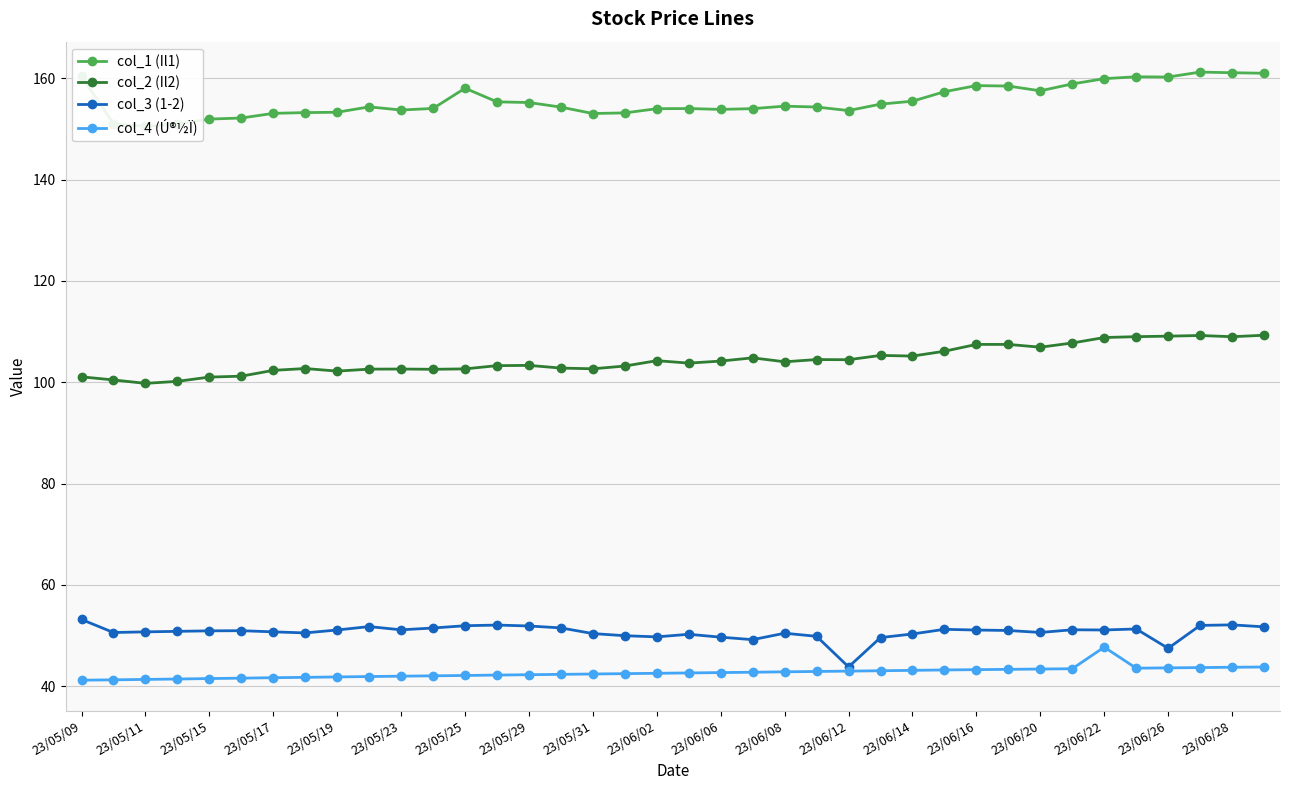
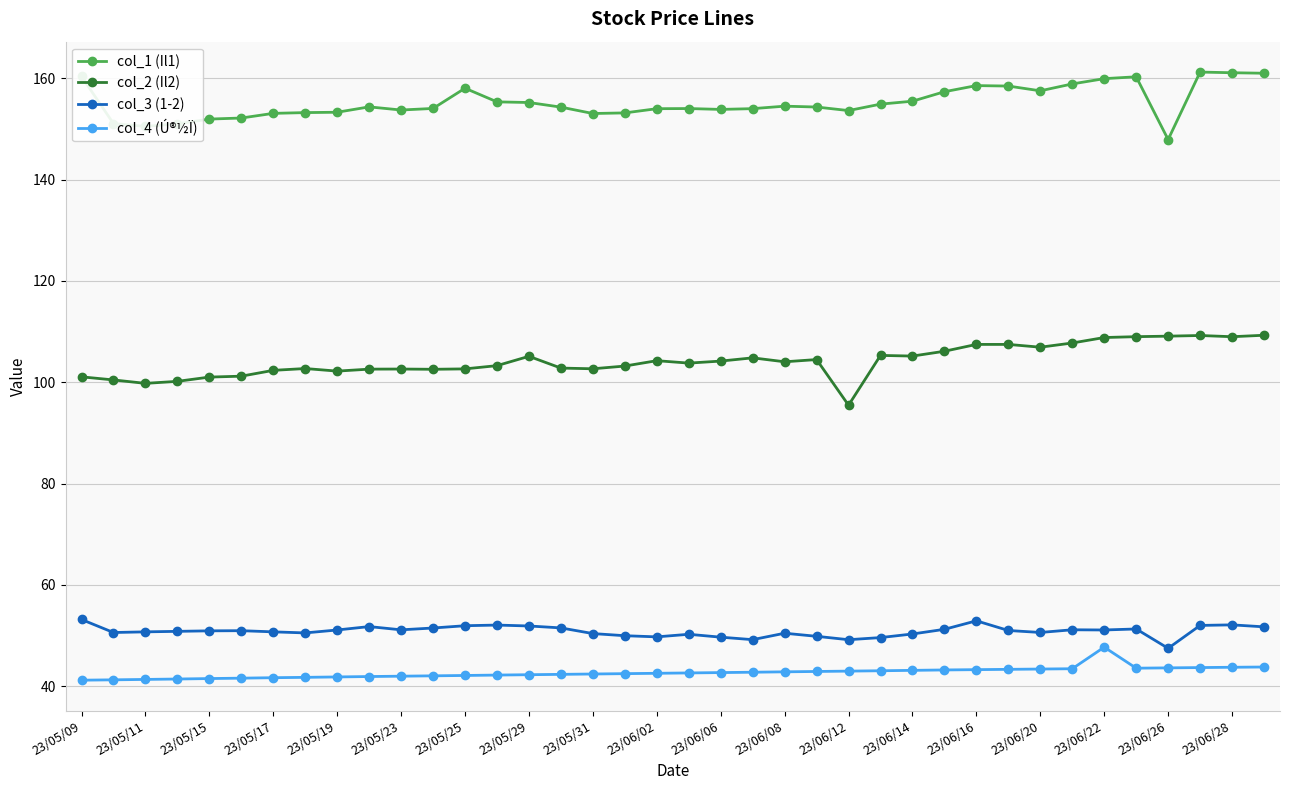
col_2 (Il2), 23/05/29: 103 -> 105
col_2 (Il2), 23/06/12: 104 -> 95
col_3 (1-2), 23/06/12: 44 -> 49
col_3 (1-2), 23/06/16: 51 -> 53
col_1 (Il1), 23/06/26: 160 -> 148
